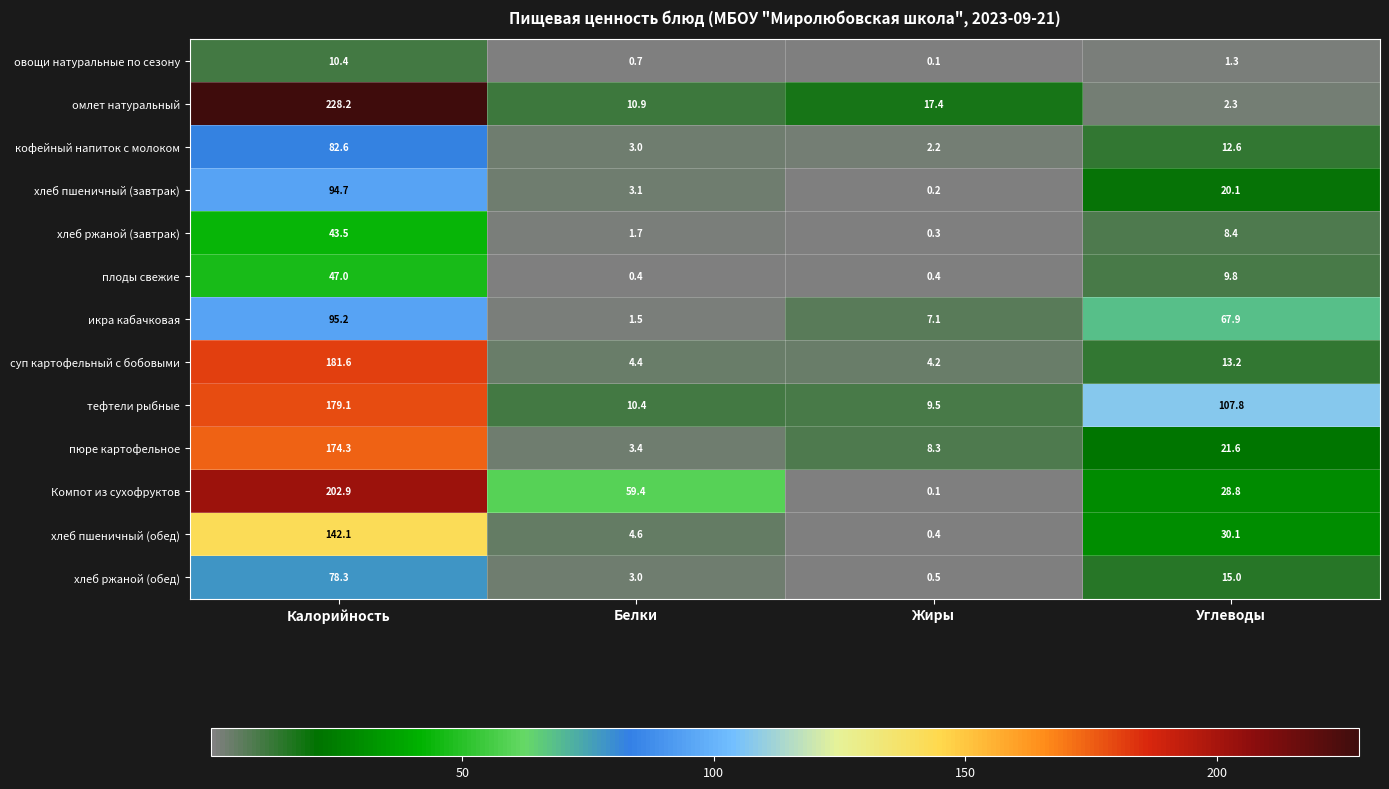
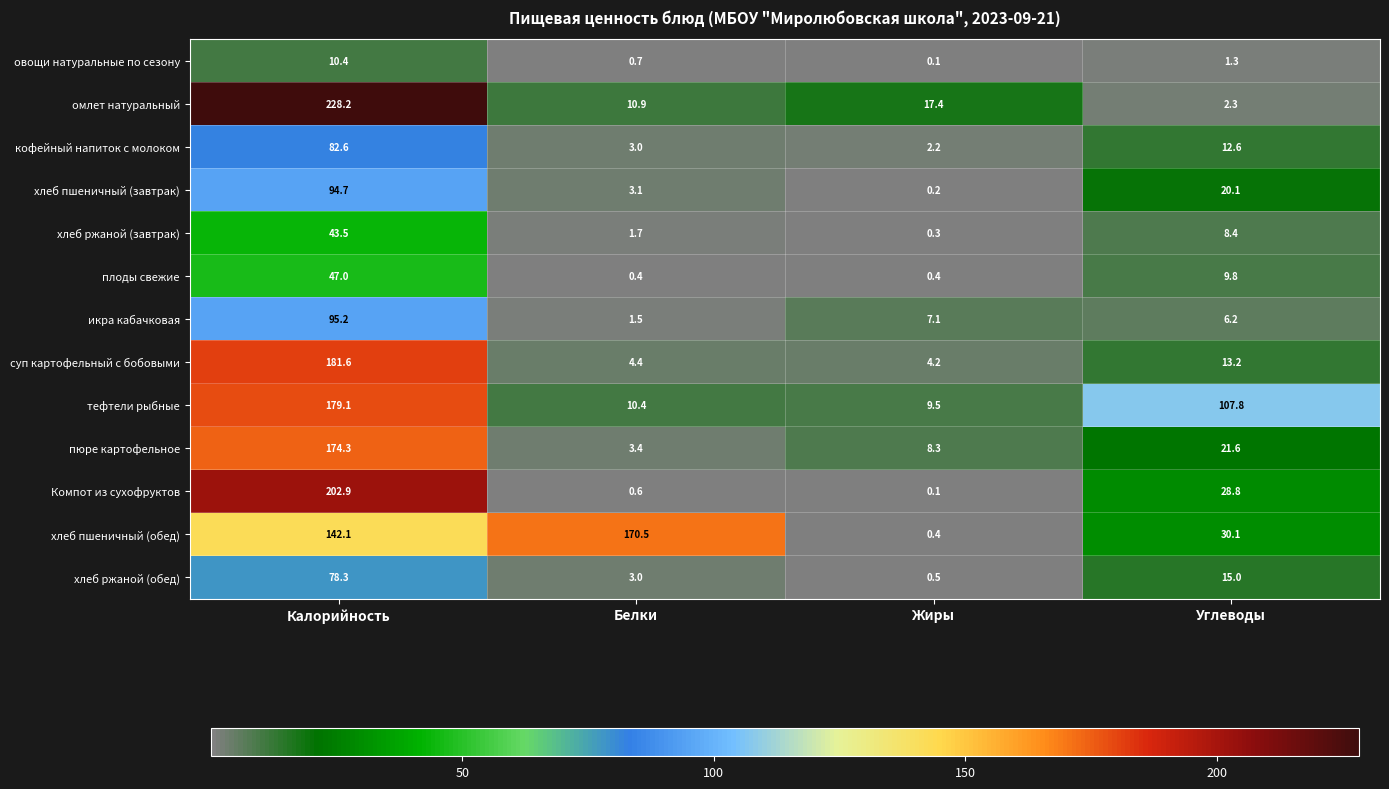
икра кабачковая, Углеводы: 67.9 -> 6.2
Компот из сухофруктов, Белки: 59.4 -> 0.6
хлеб пшеничный (обед), Белки: 4.6 -> 170.5
